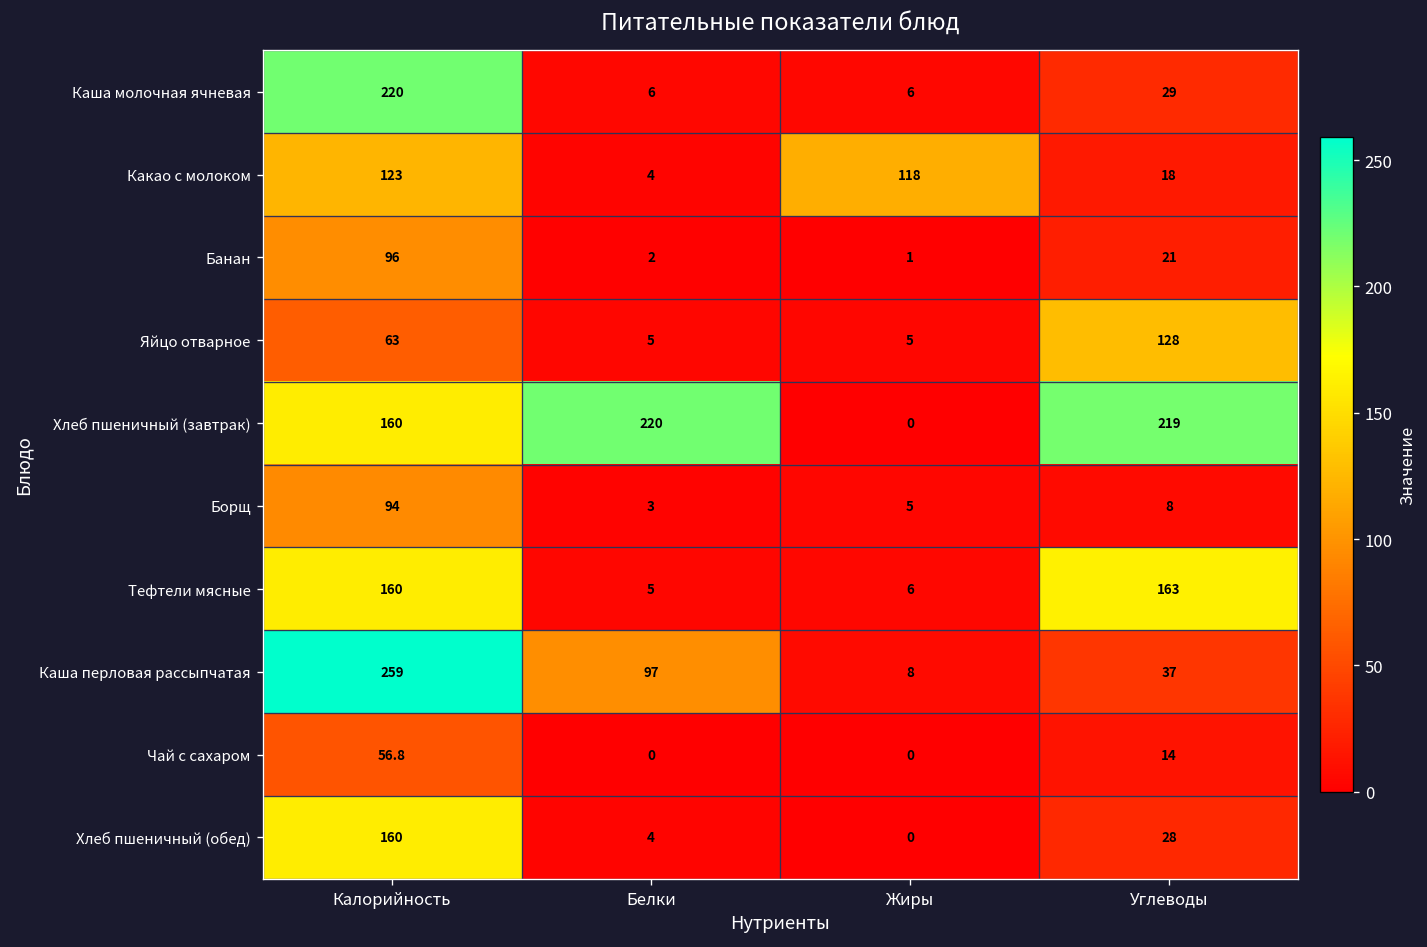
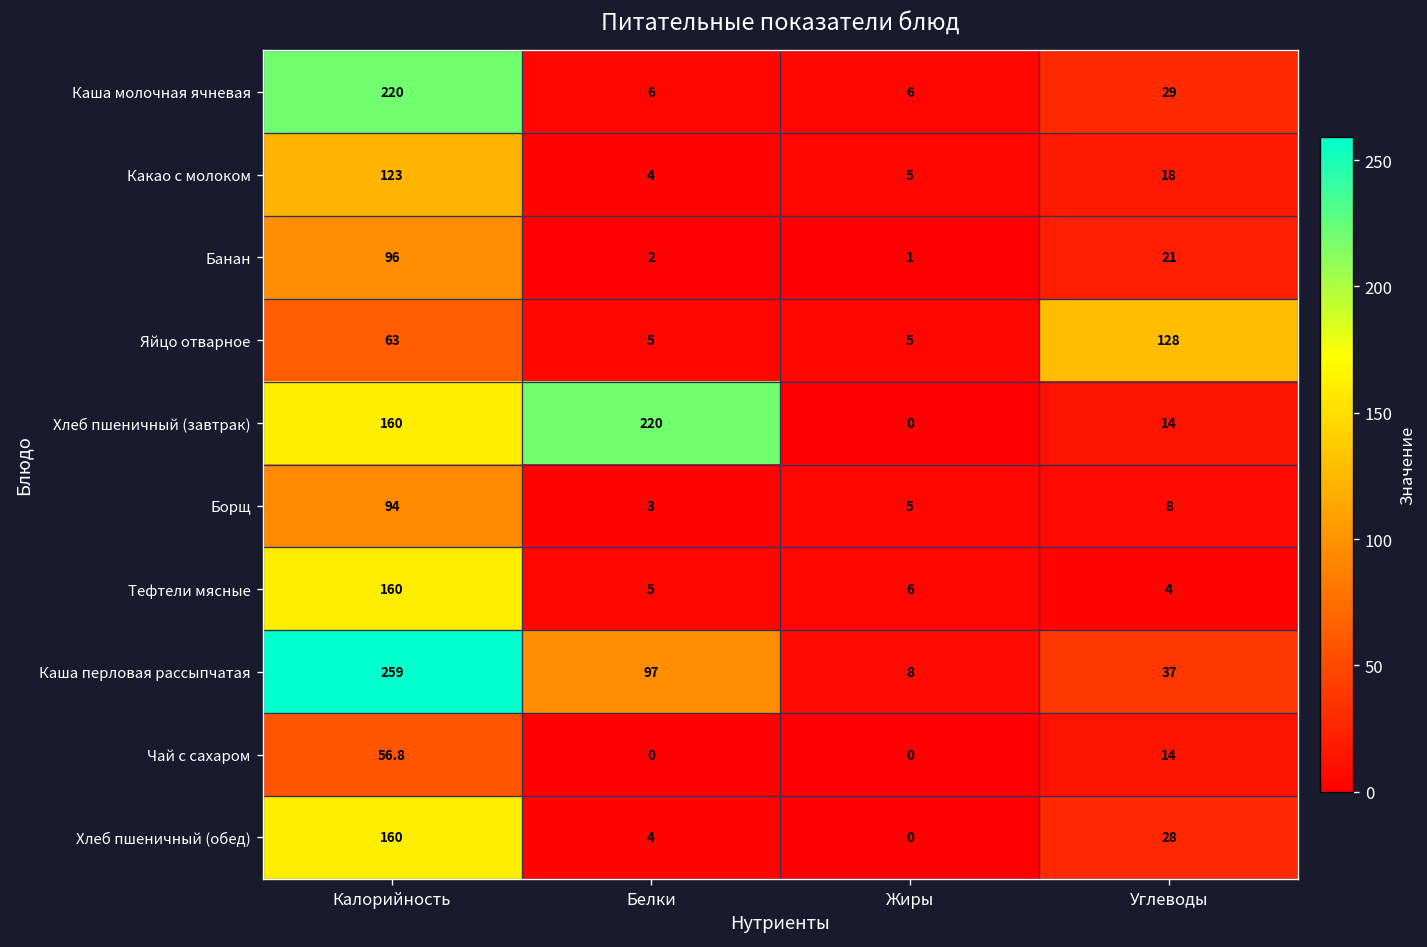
Какао с молоком, Жиры: 118 -> 5
Хлеб пшеничный (завтрак), Углеводы: 219 -> 14
Тефтели мясные, Углеводы: 163 -> 4
